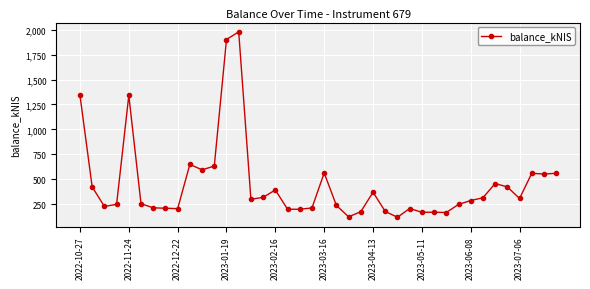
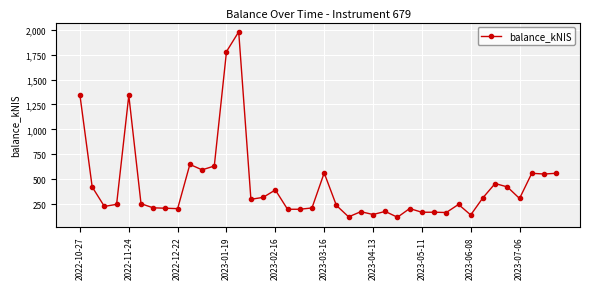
2023-01-19: 1,900 -> 1,800
2023-04-13: 400 -> 100
2023-06-08: 300 -> 100
